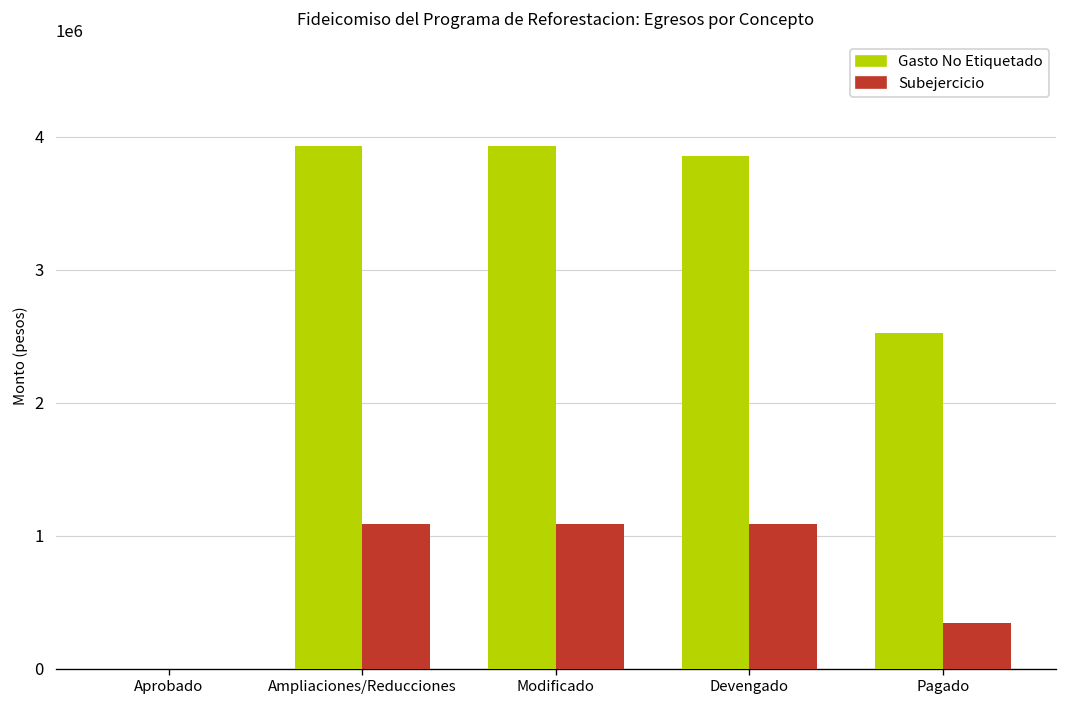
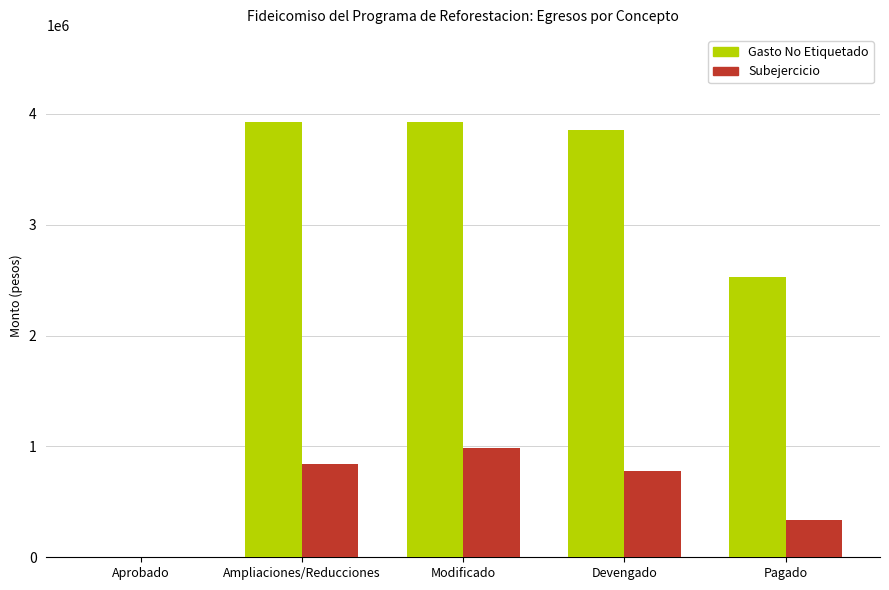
Subejercicio, Ampliaciones/Reducciones: 1090000 -> 840000
Subejercicio, Modificado: 1090000 -> 990000
Subejercicio, Devengado: 1090000 -> 780000
